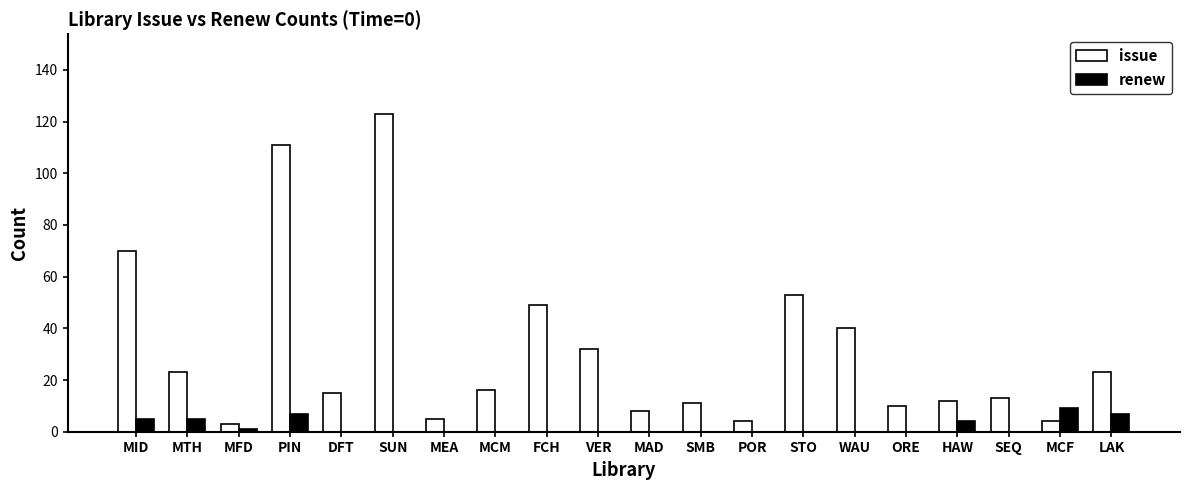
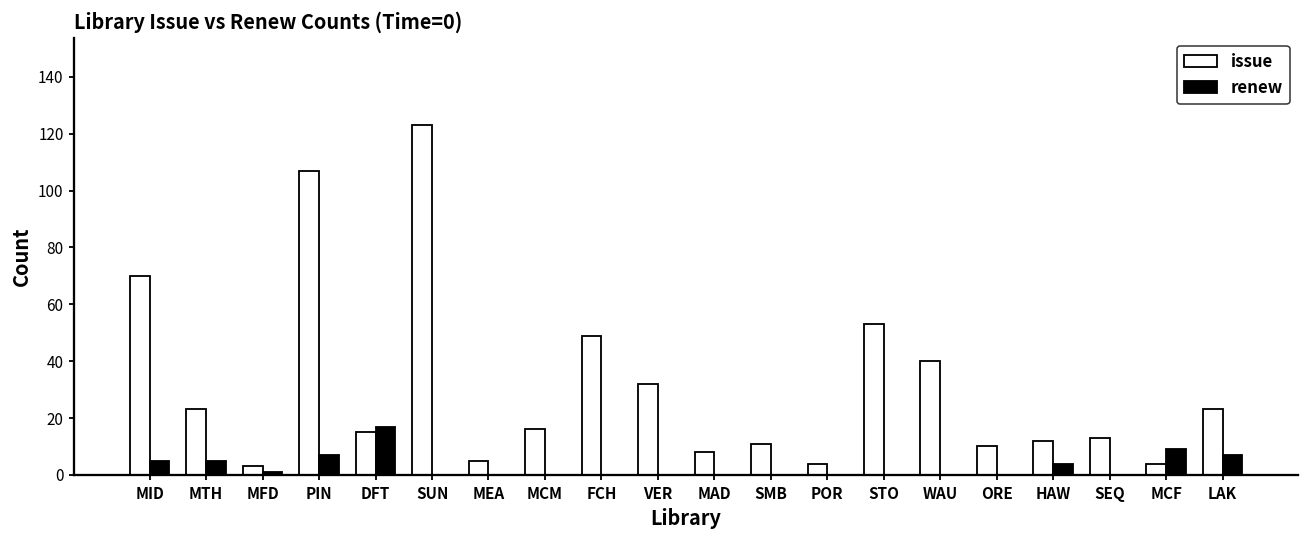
issue, PIN: 111 -> 107
renew, DFT: 0 -> 17
